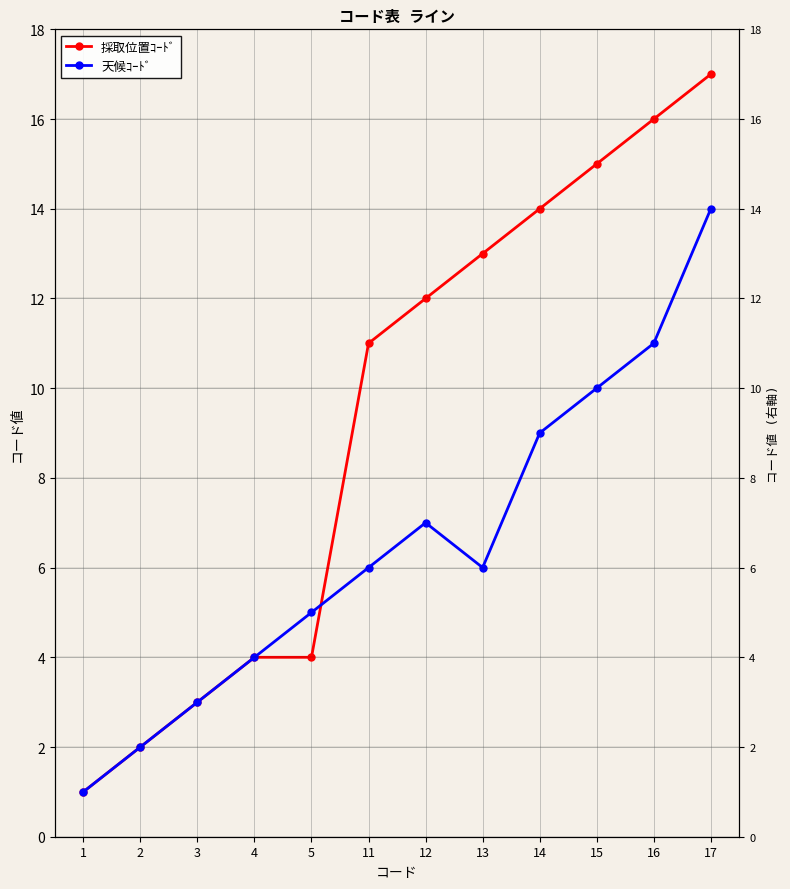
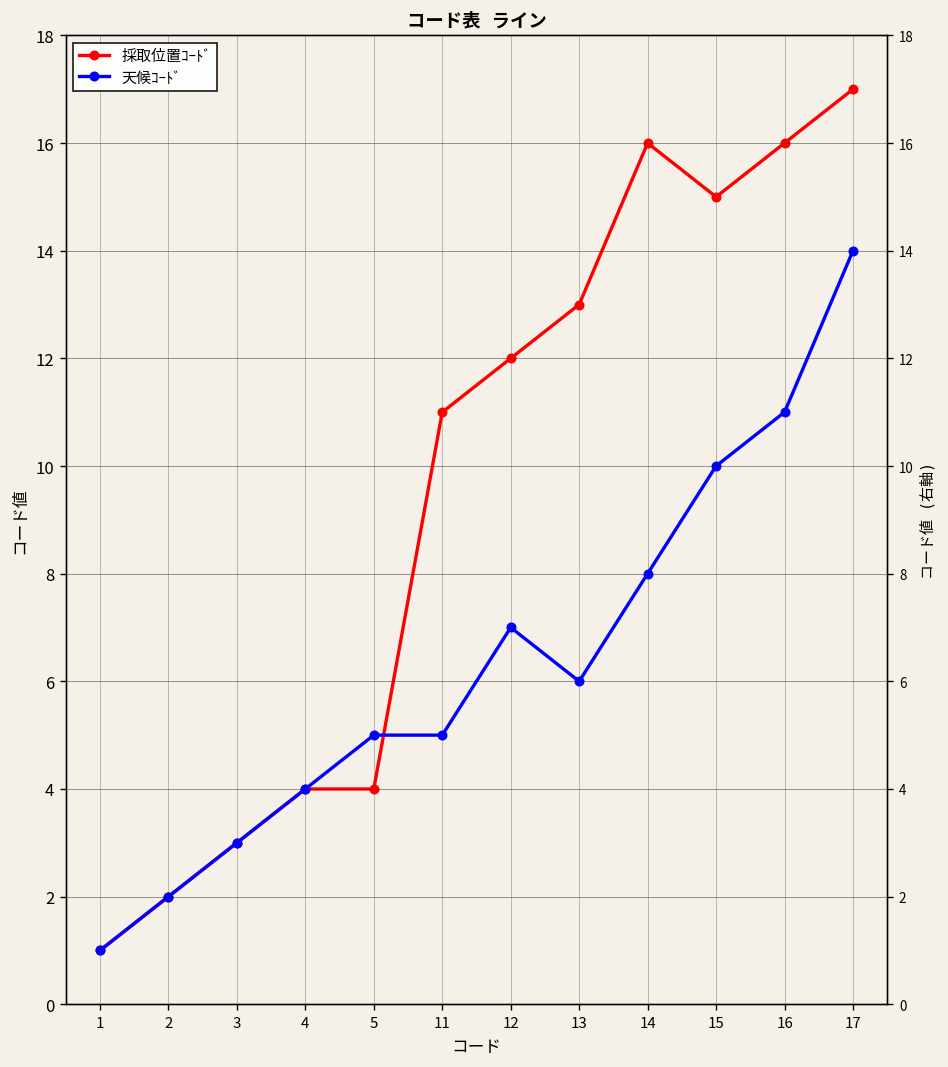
天候ｺｰﾄﾞ, 11: 6 -> 5
採取位置ｺｰﾄﾞ, 14: 14 -> 16
天候ｺｰﾄﾞ, 14: 9 -> 8
